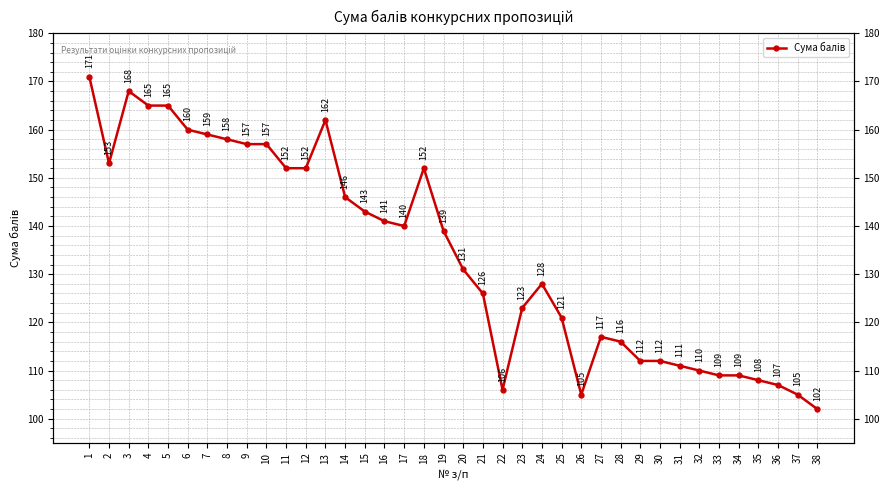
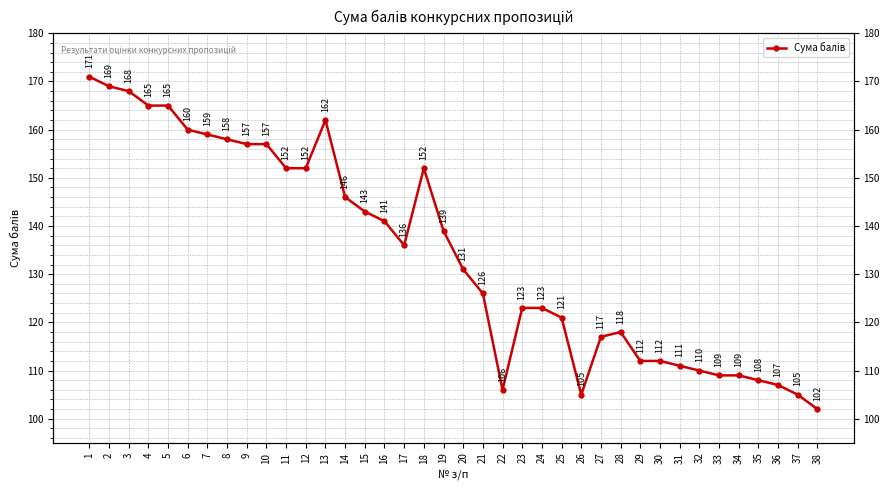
2: 153 -> 169
17: 140 -> 136
24: 128 -> 123
28: 116 -> 118
